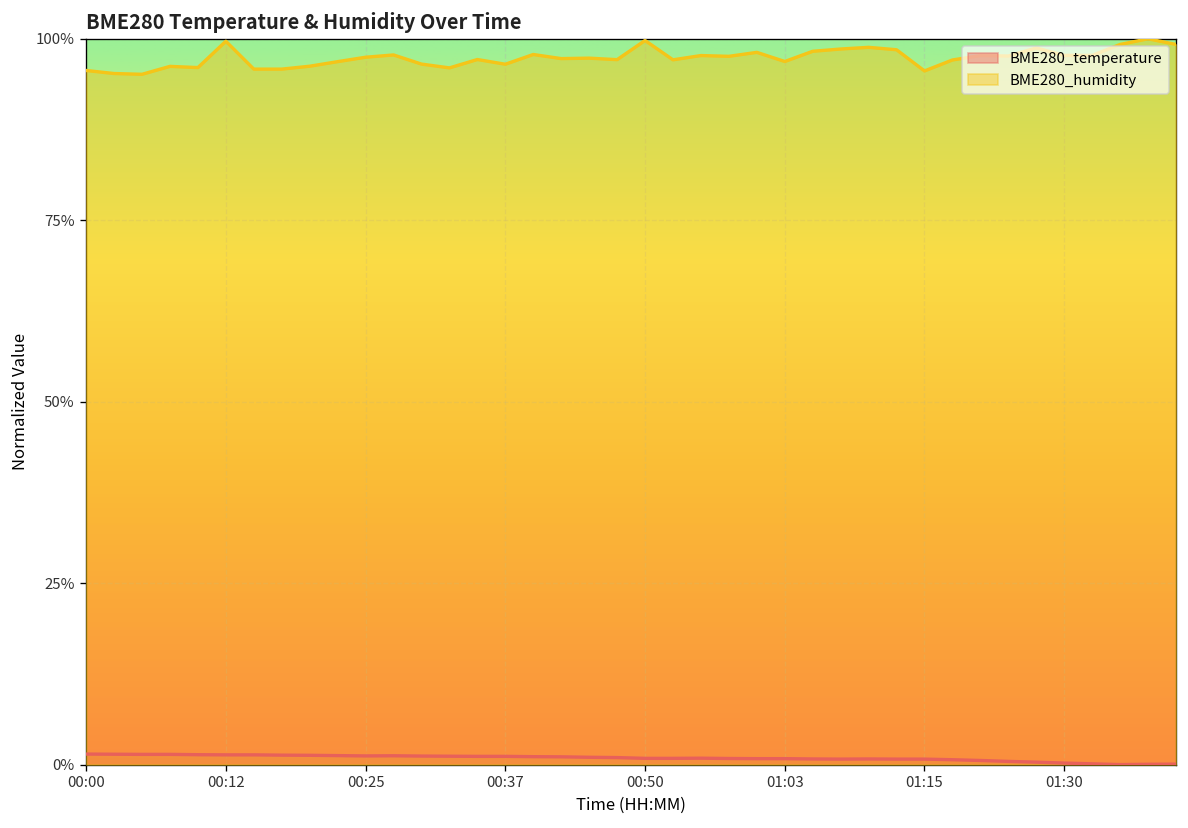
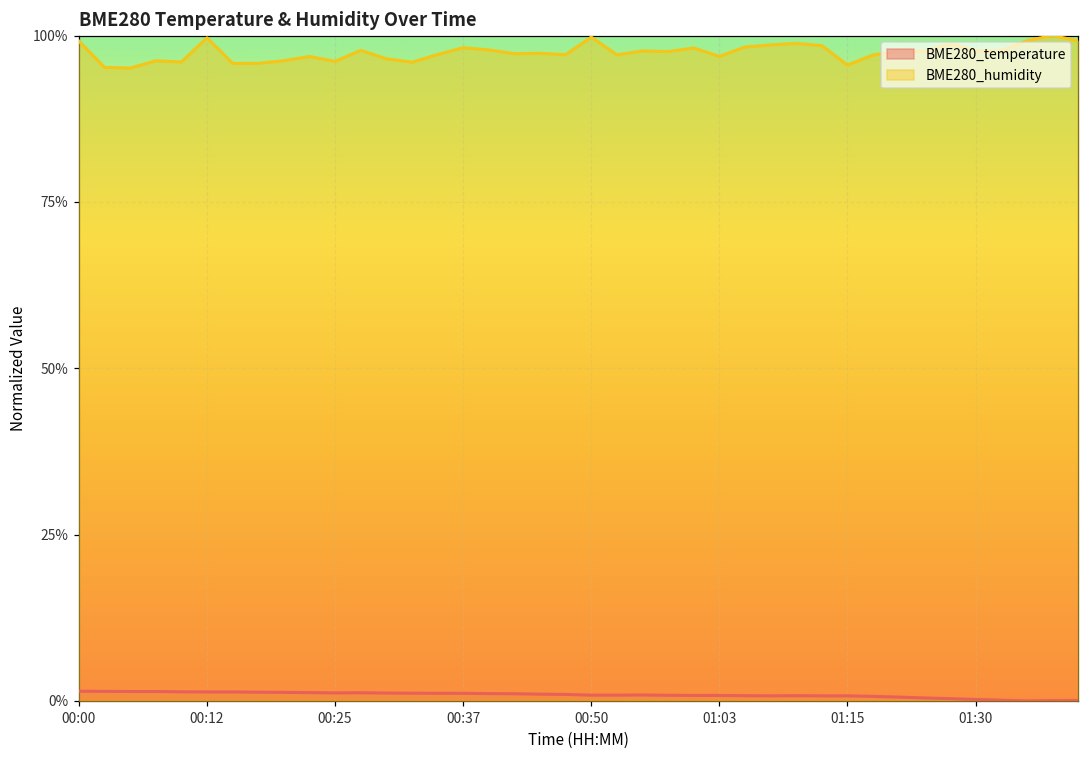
BME280_humidity, 00:00: 96% -> 99%
BME280_humidity, 00:25: 97% -> 96%
BME280_humidity, 00:37: 96% -> 98%
